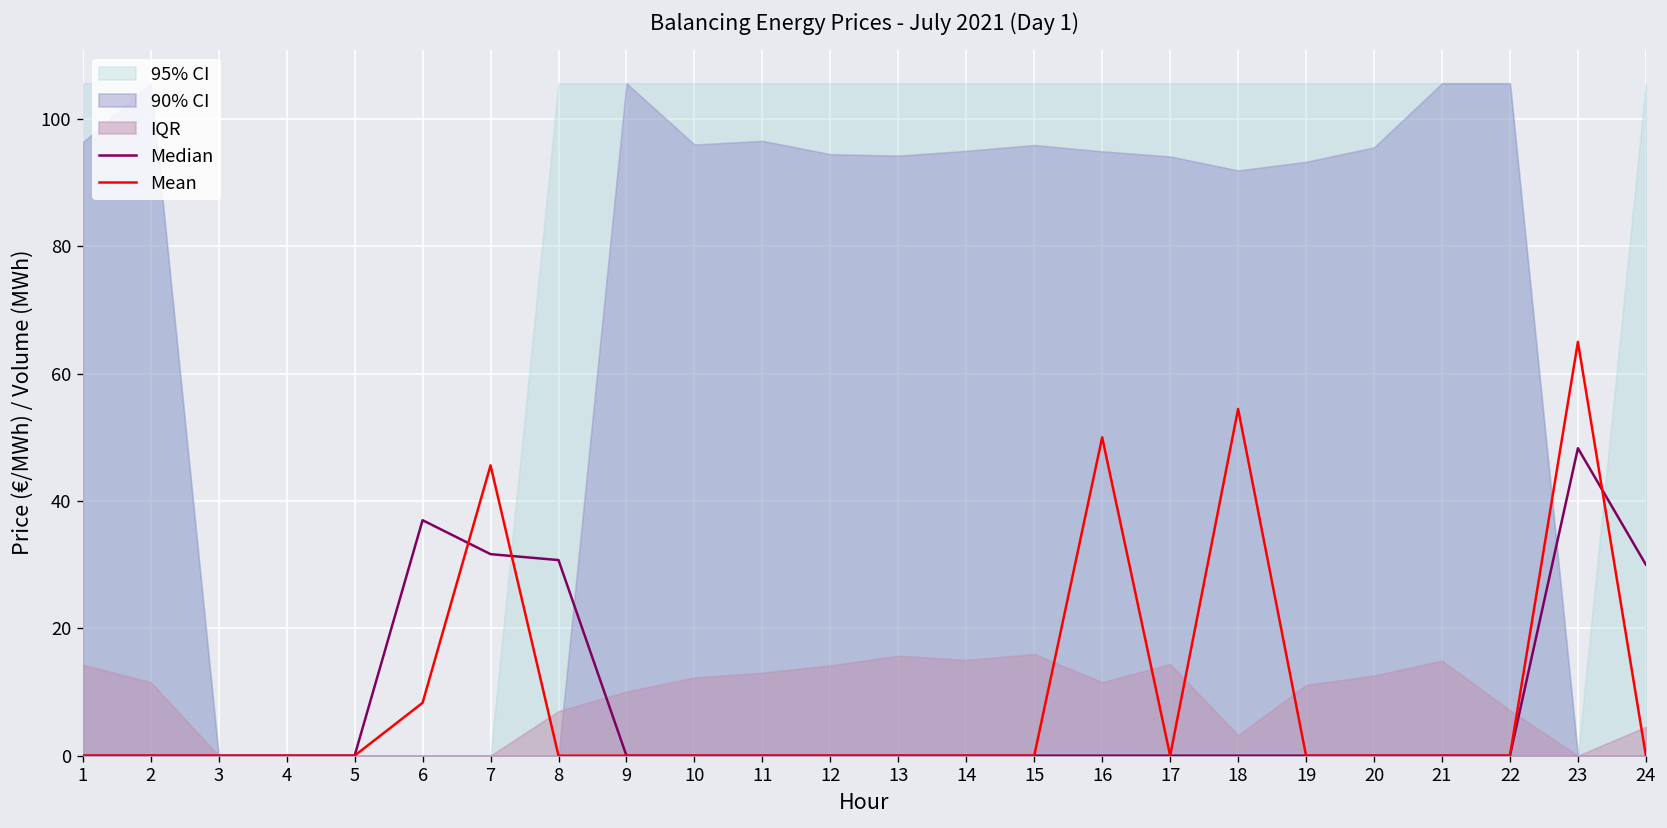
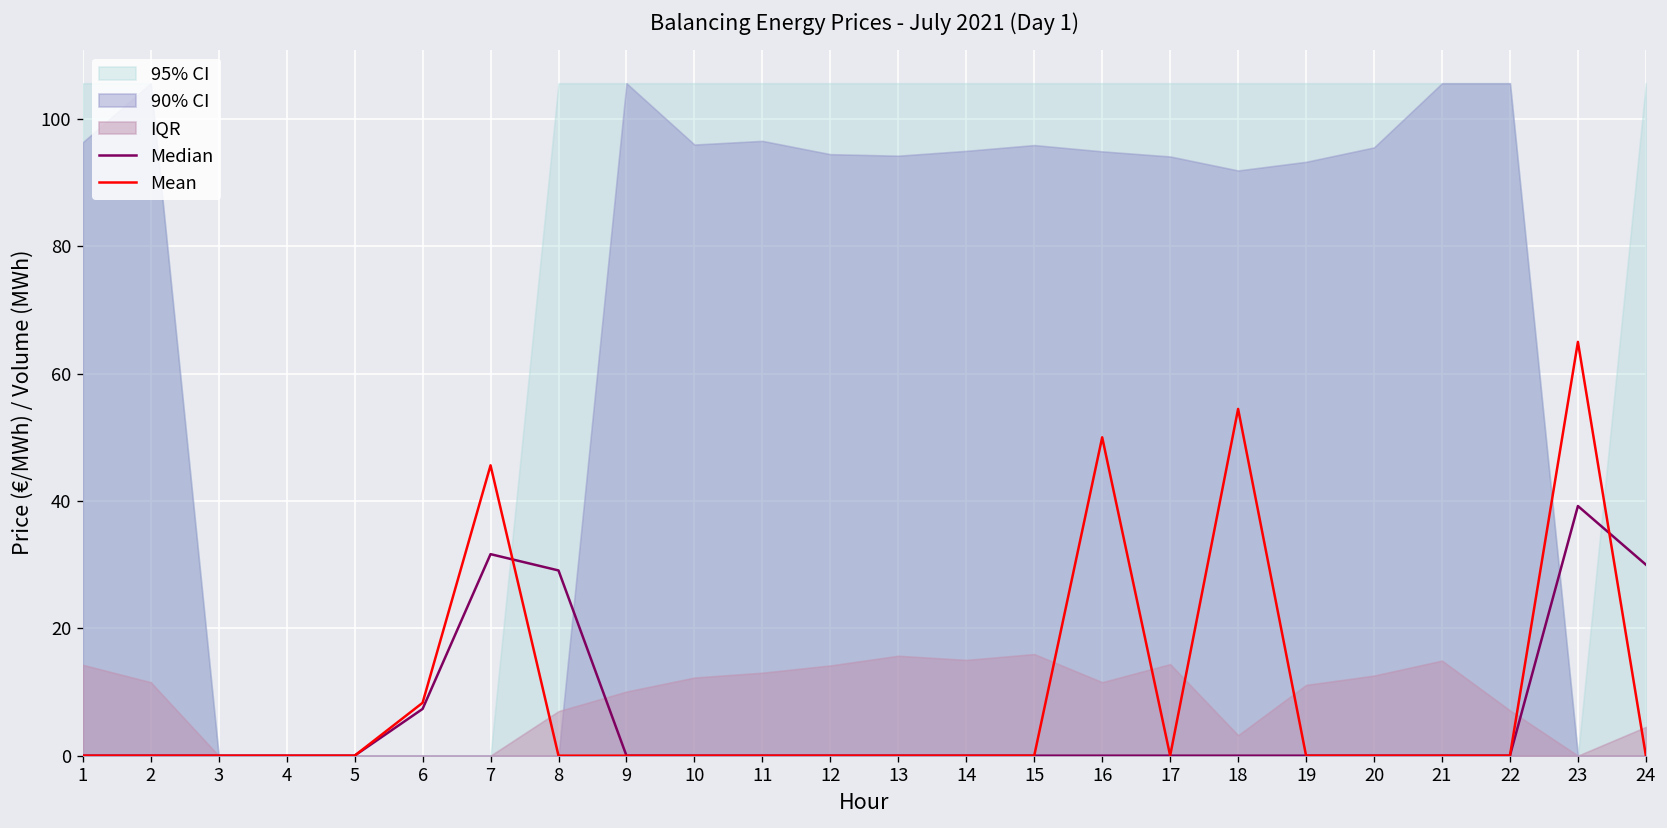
Median, 6: 37 -> 7
Median, 8: 31 -> 29
Median, 23: 48 -> 39
